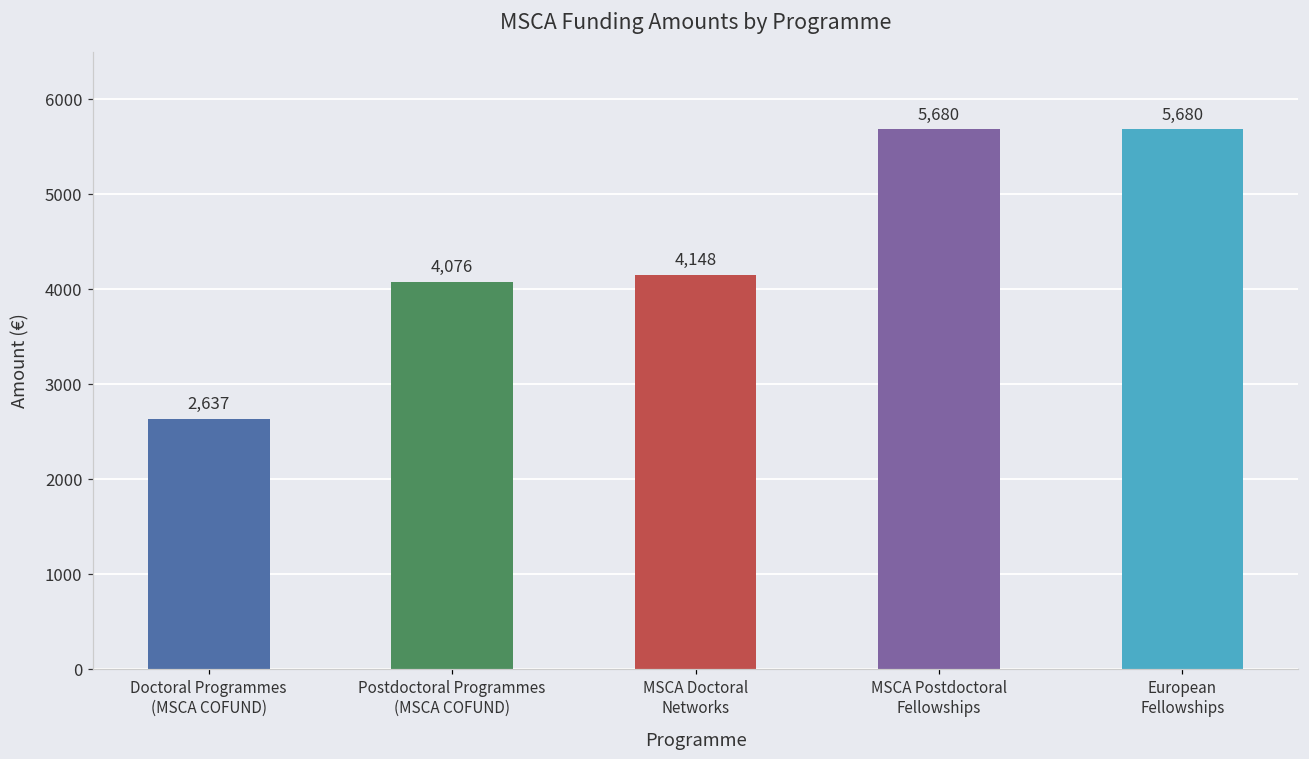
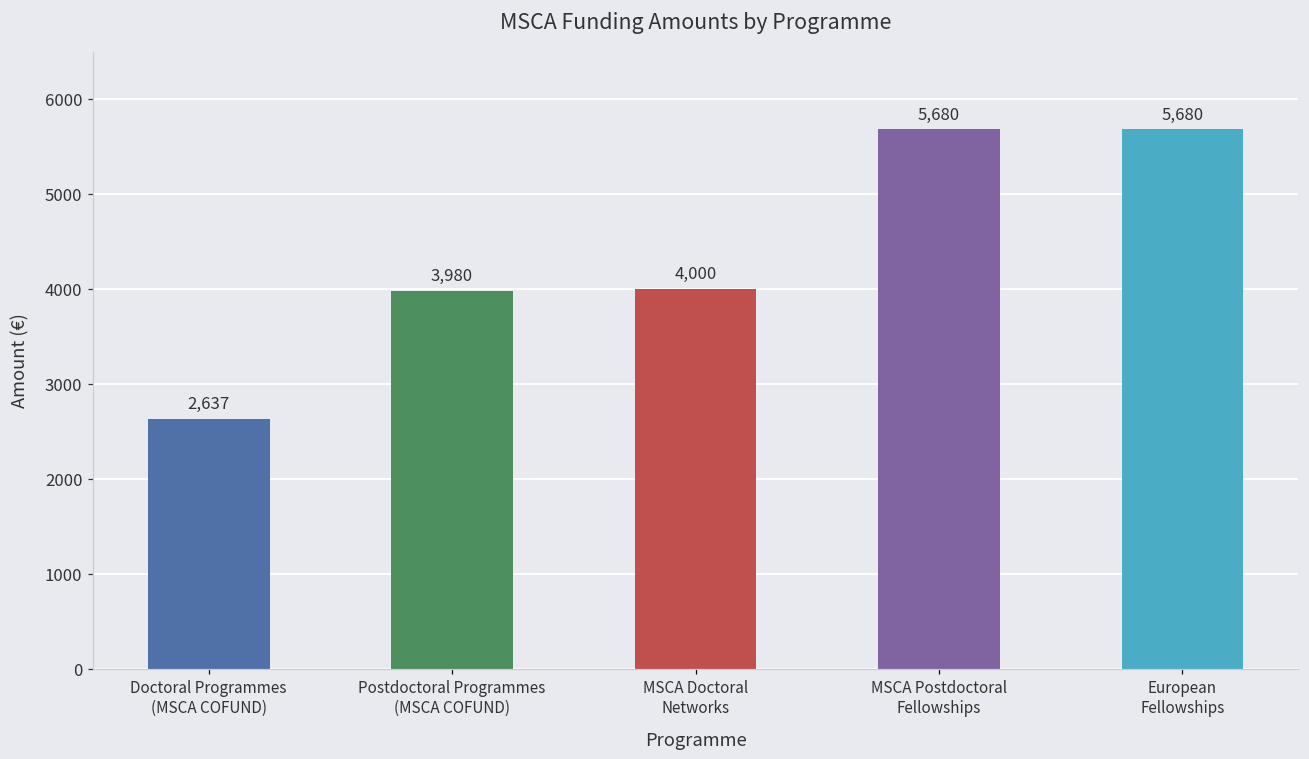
Postdoctoral Programmes (MSCA COFUND): 4,076 -> 3,980
MSCA Doctoral Networks: 4,148 -> 4,000
